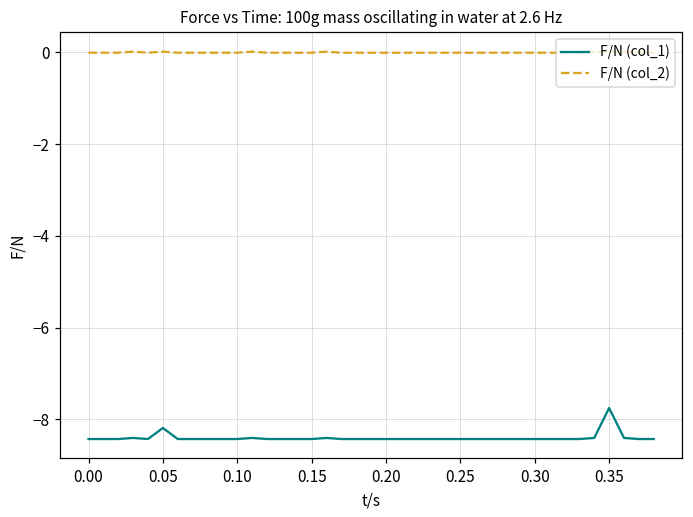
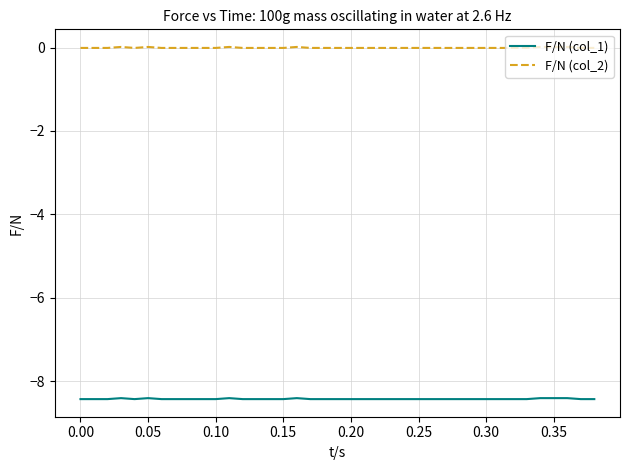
F/N (col_1), 0.05: -8.2 -> -8.4
F/N (col_1), 0.35: -7.8 -> -8.4
